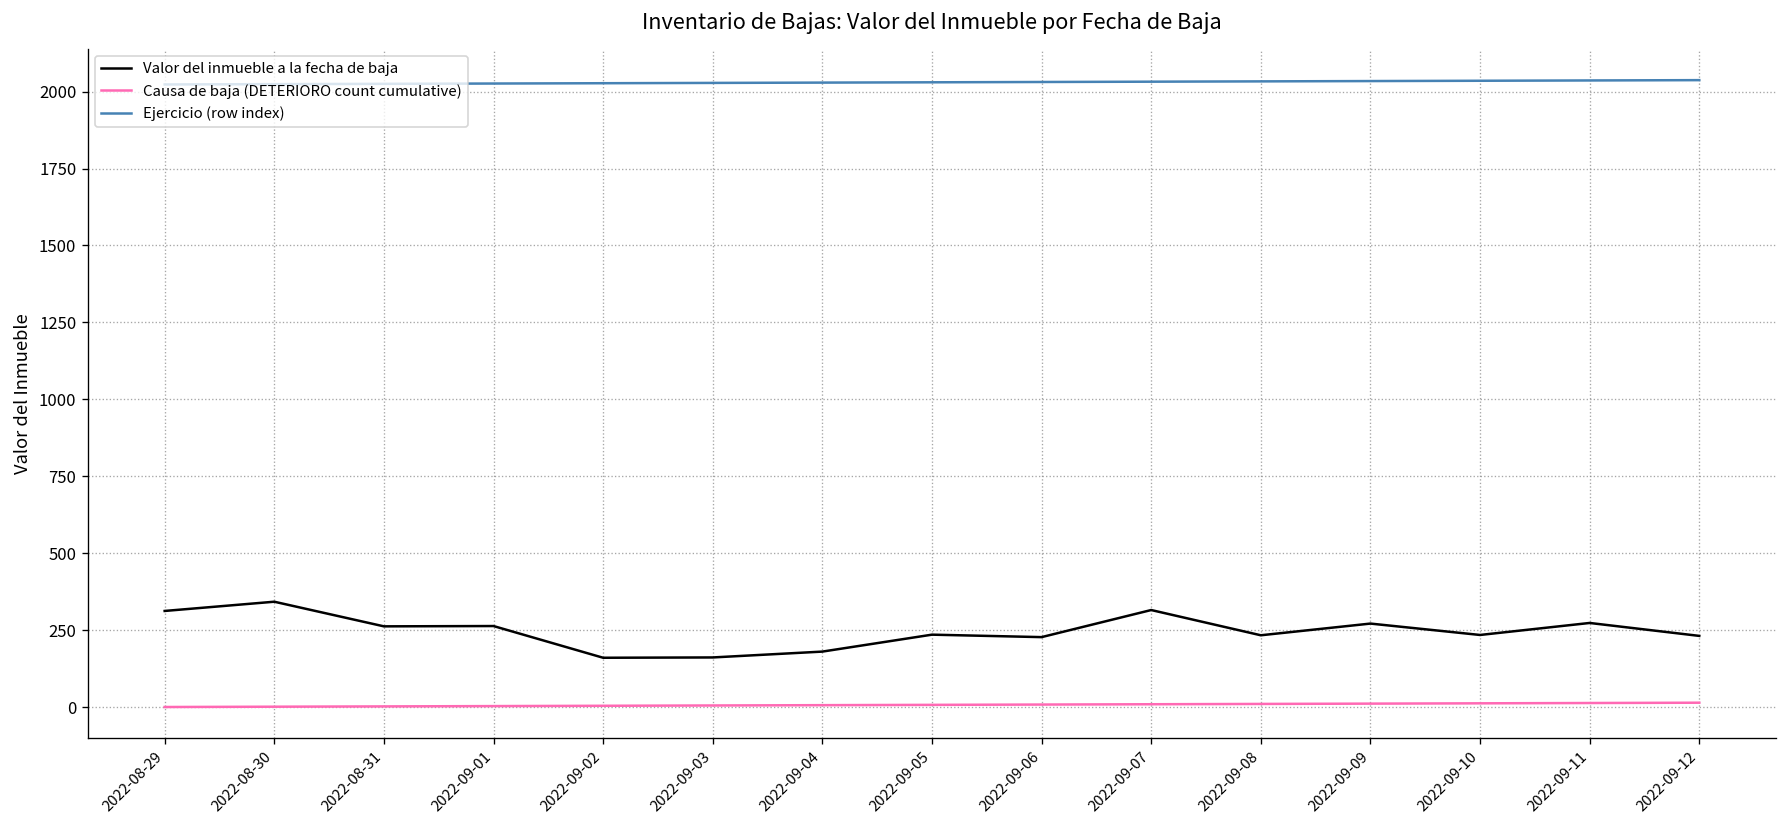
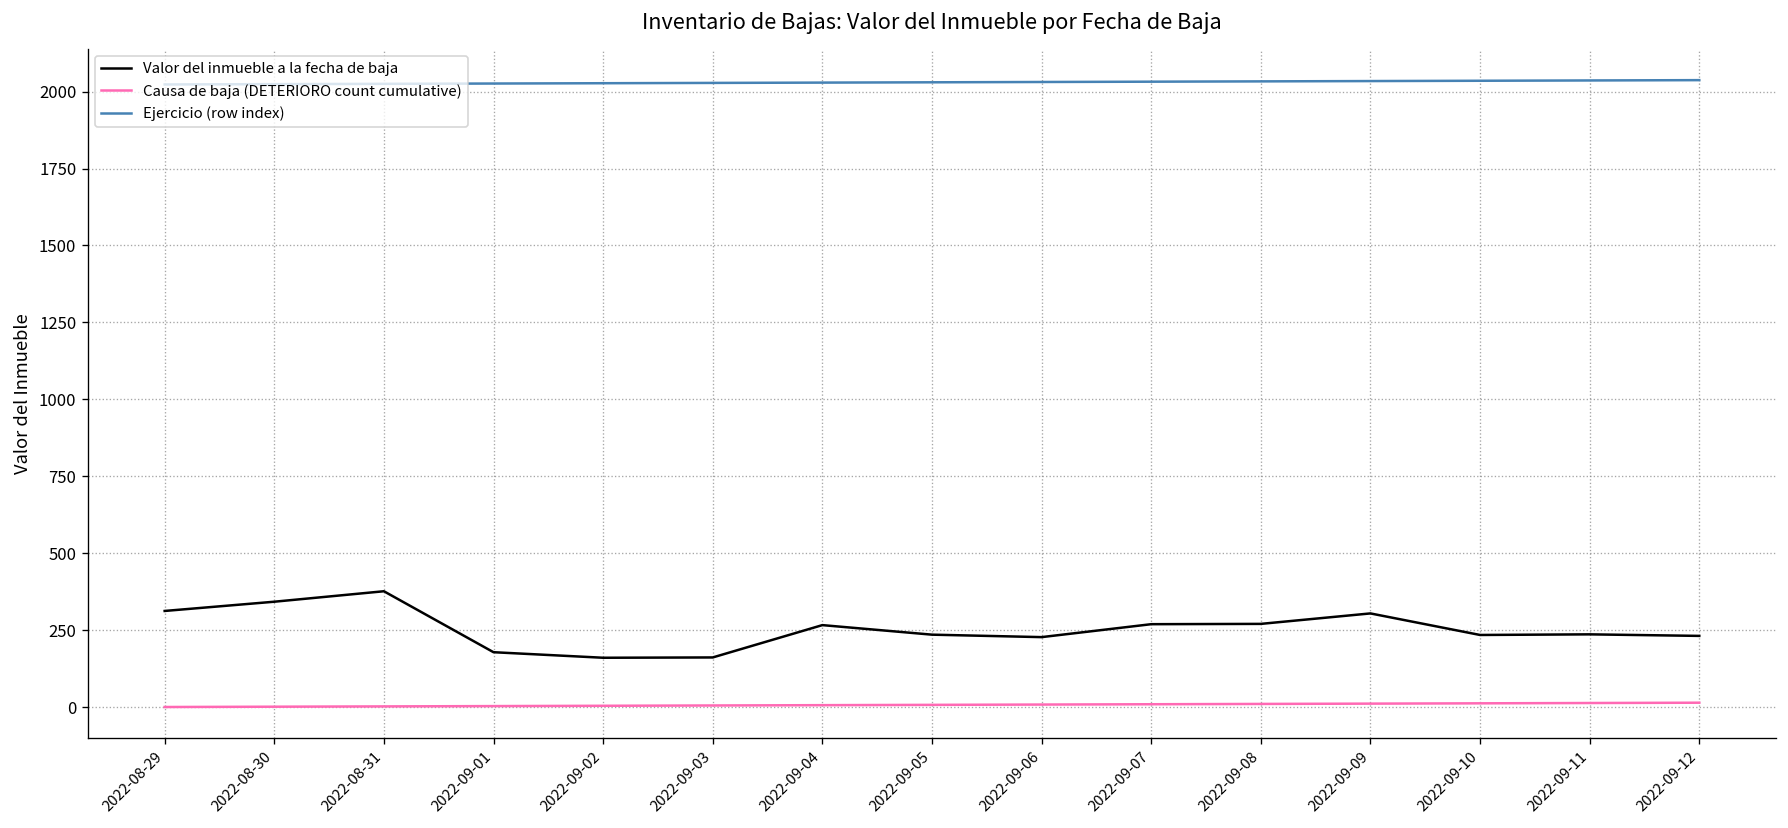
Valor del inmueble a la fecha de baja, 2022-08-31: 260 -> 380
Valor del inmueble a la fecha de baja, 2022-09-01: 260 -> 180
Valor del inmueble a la fecha de baja, 2022-09-04: 180 -> 270
Valor del inmueble a la fecha de baja, 2022-09-07: 320 -> 270
Valor del inmueble a la fecha de baja, 2022-09-08: 230 -> 270
Valor del inmueble a la fecha de baja, 2022-09-09: 270 -> 310
Valor del inmueble a la fecha de baja, 2022-09-11: 270 -> 240
